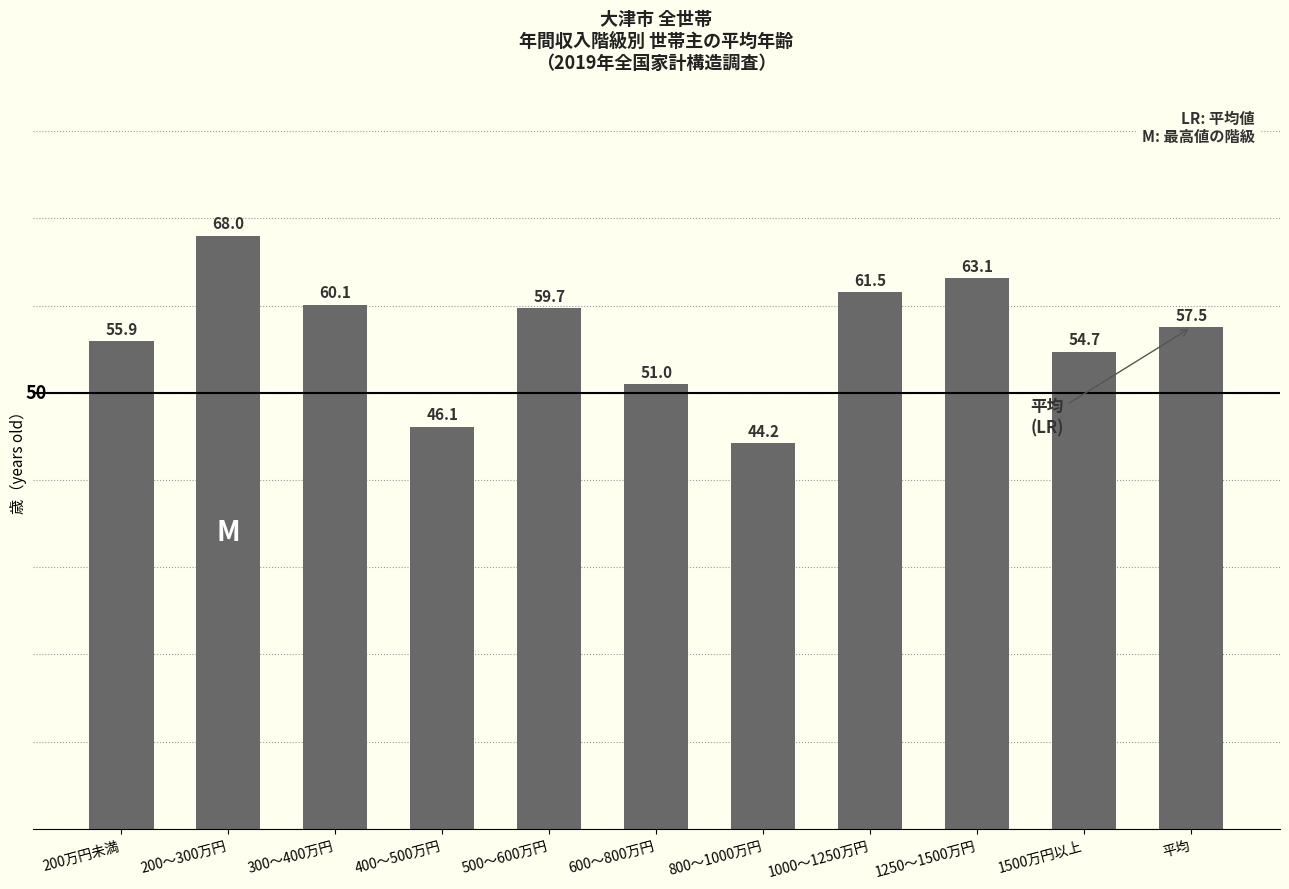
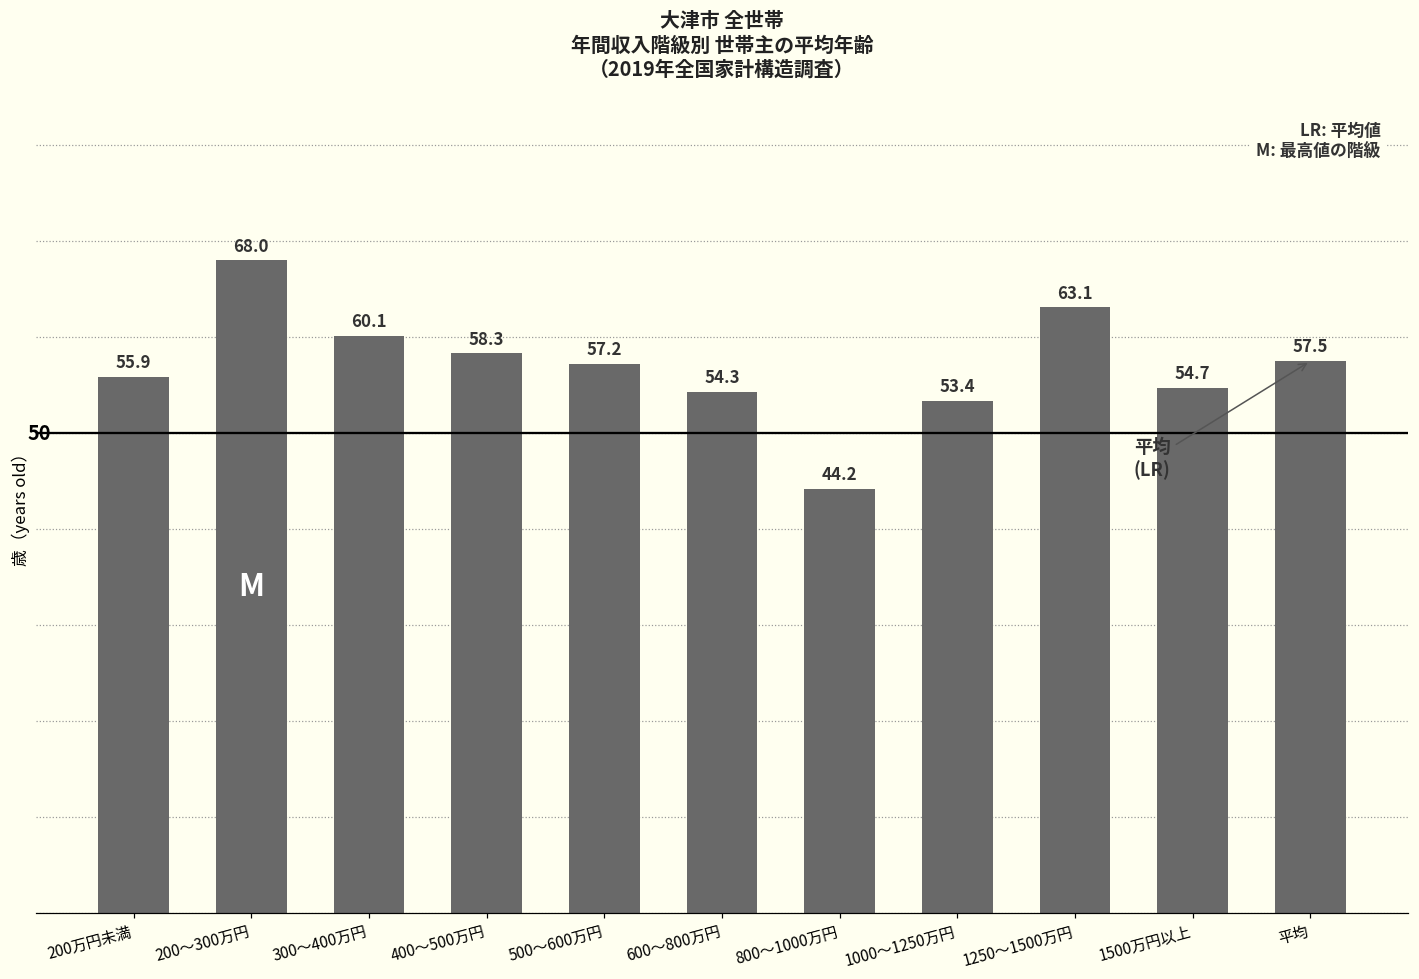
400～500万円: 46.1 -> 58.3
500～600万円: 59.7 -> 57.2
600～800万円: 51.0 -> 54.3
1000～1250万円: 61.5 -> 53.4
